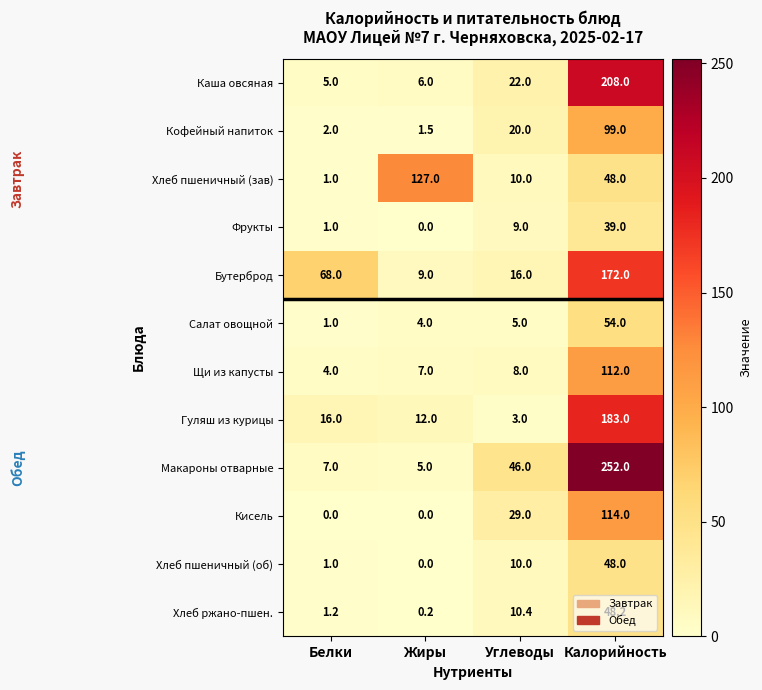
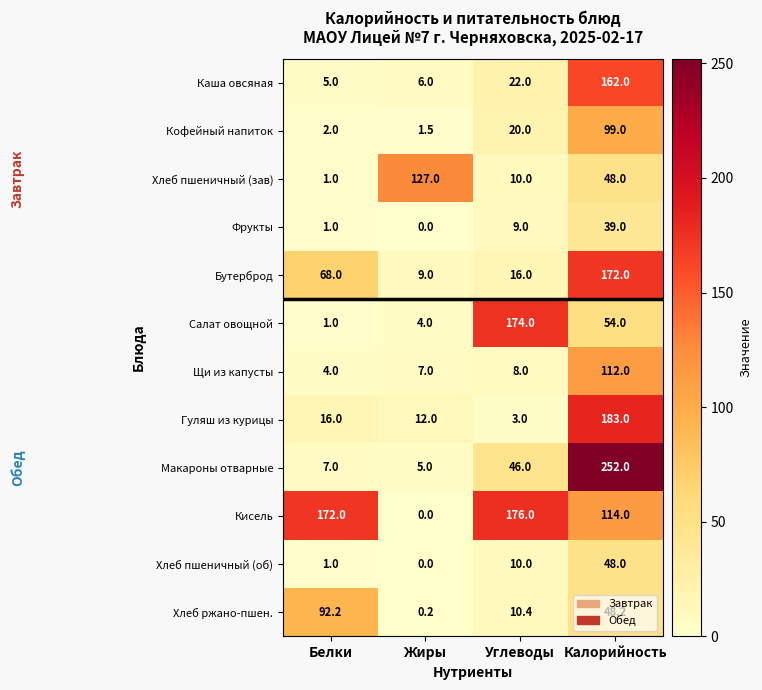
Каша овсяная, Калорийность: 208.0 -> 162.0
Салат овощной, Углеводы: 5.0 -> 174.0
Кисель, Белки: 0.0 -> 172.0
Кисель, Углеводы: 29.0 -> 176.0
Хлеб ржано-пшен., Белки: 1.2 -> 92.2
